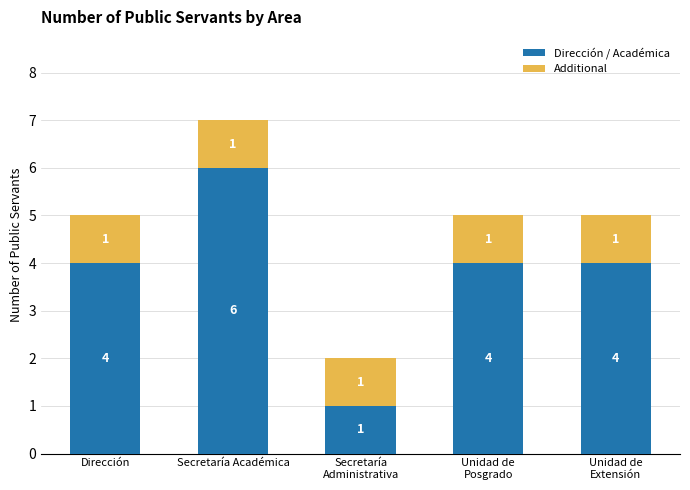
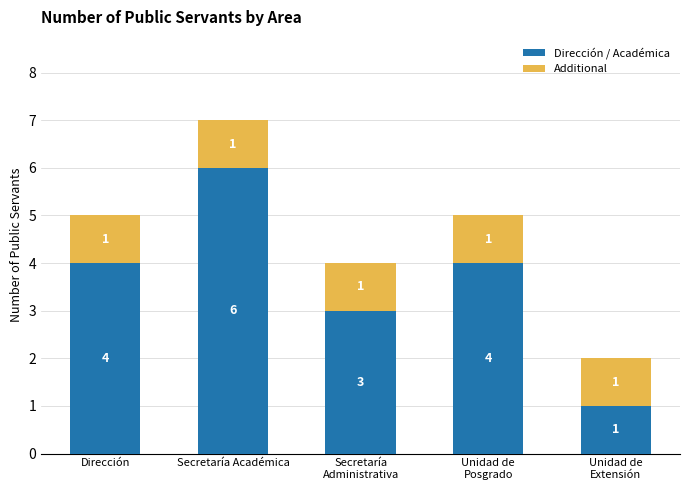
Dirección / Académica, Secretaría Administrativa: 1 -> 3
Dirección / Académica, Unidad de Extensión: 4 -> 1
